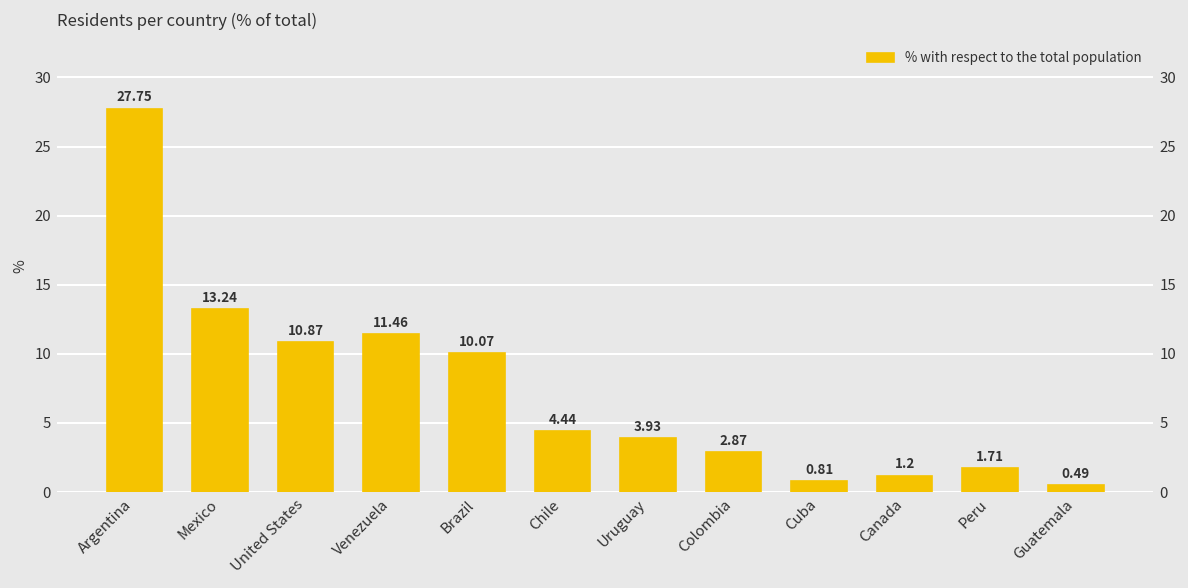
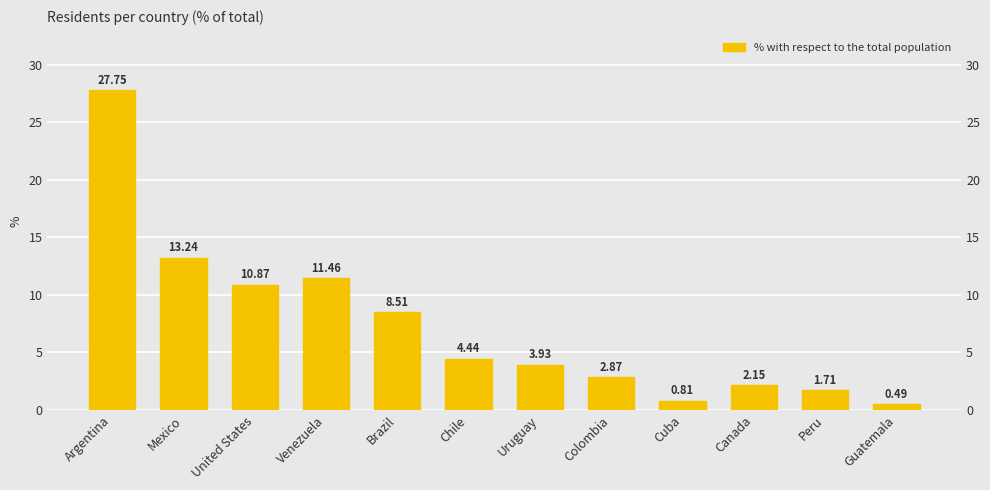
Brazil: 10.07 -> 8.51
Canada: 1.2 -> 2.15
